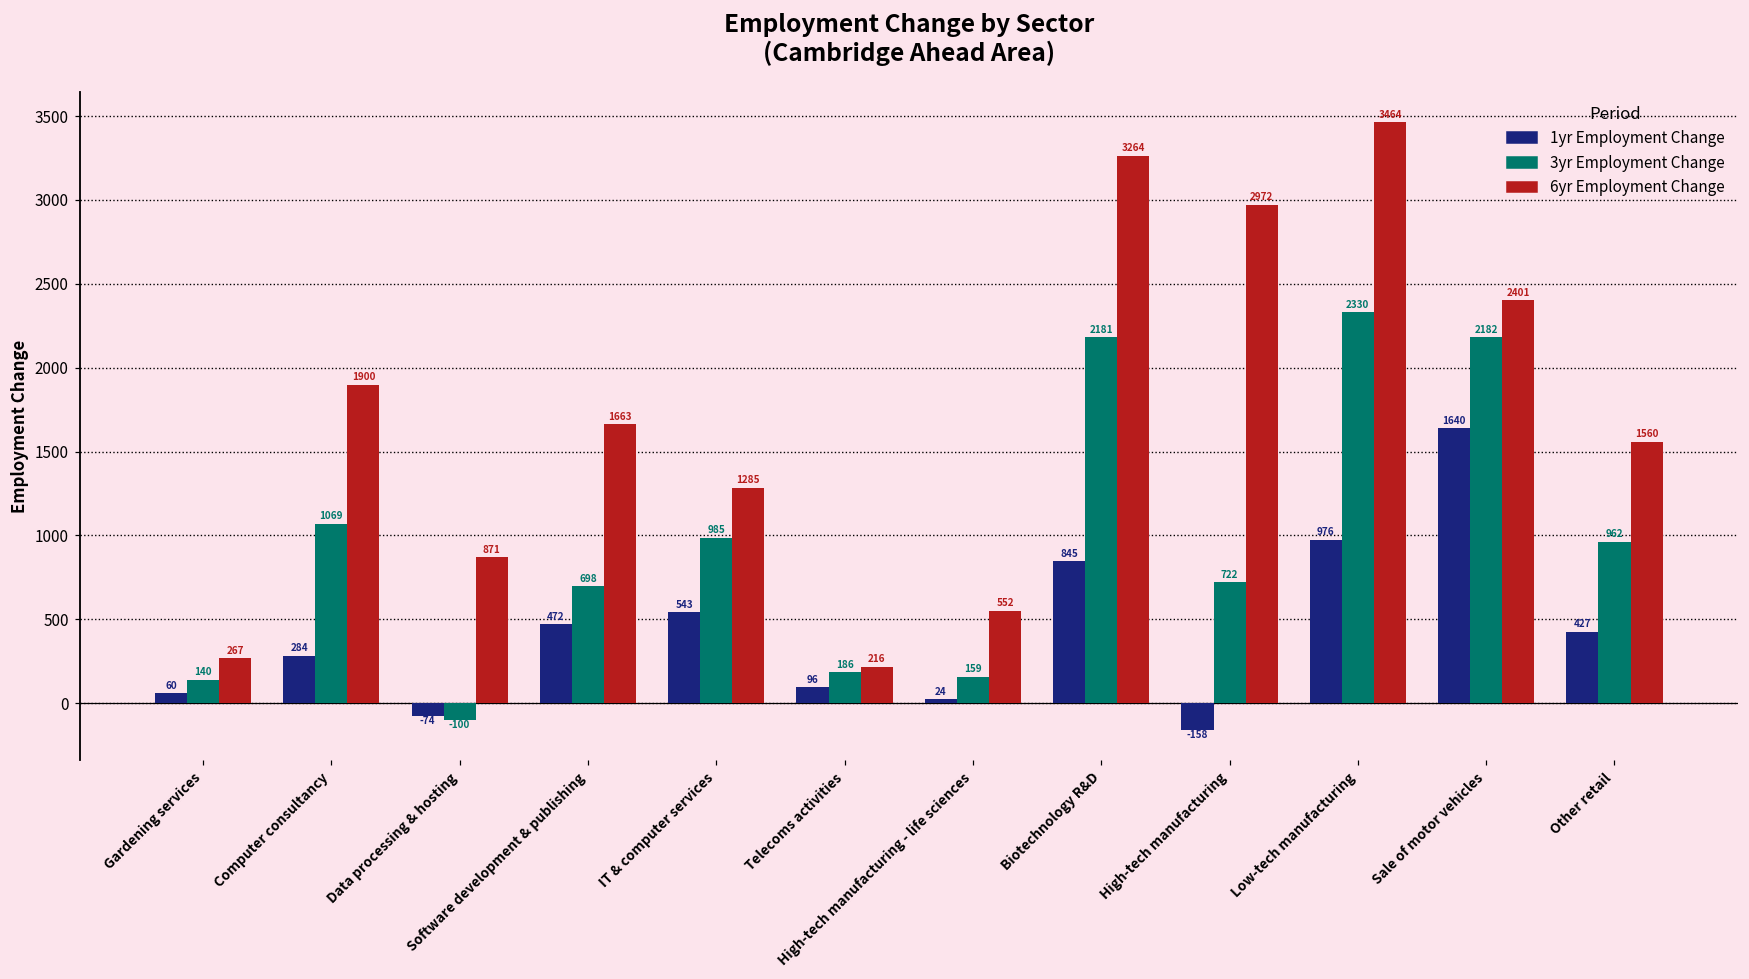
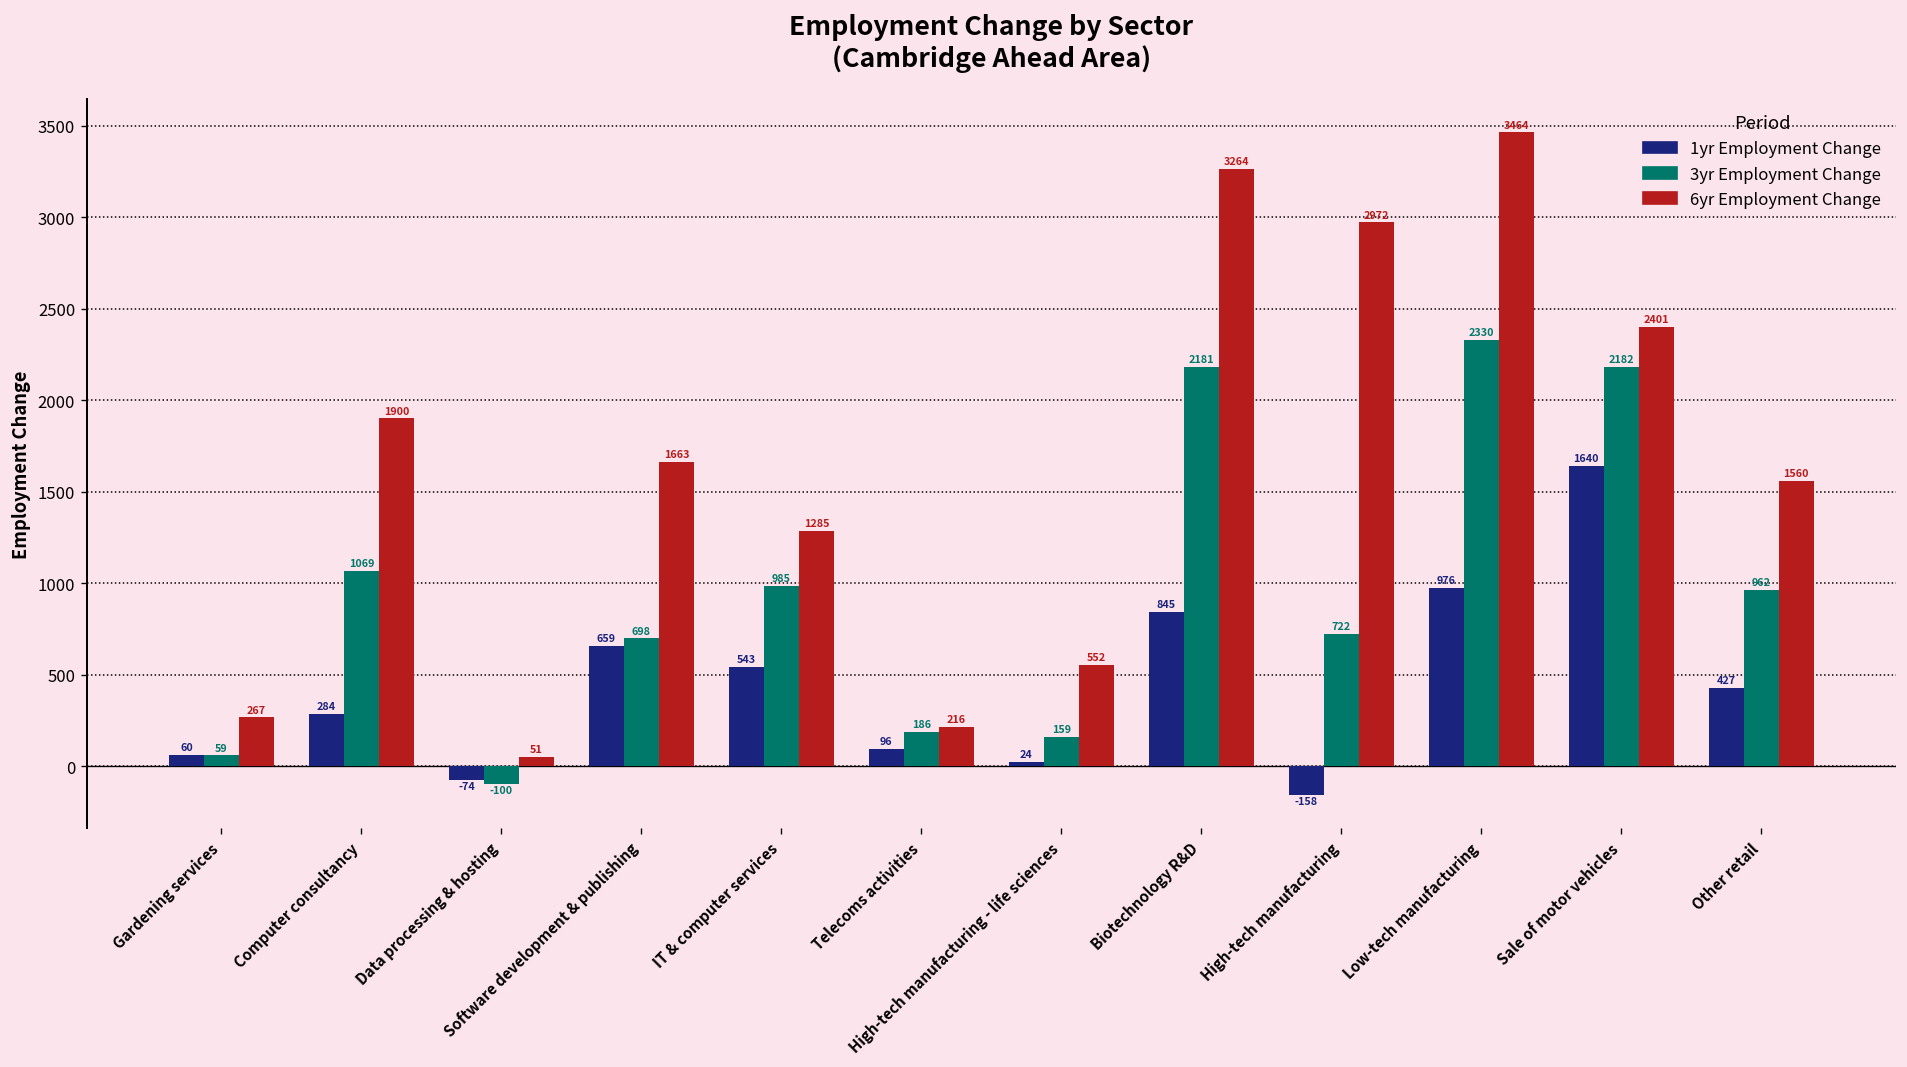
3yr Employment Change, Gardening services: 140 -> 59
6yr Employment Change, Data processing & hosting: 871 -> 51
1yr Employment Change, Software development & publishing: 472 -> 659
